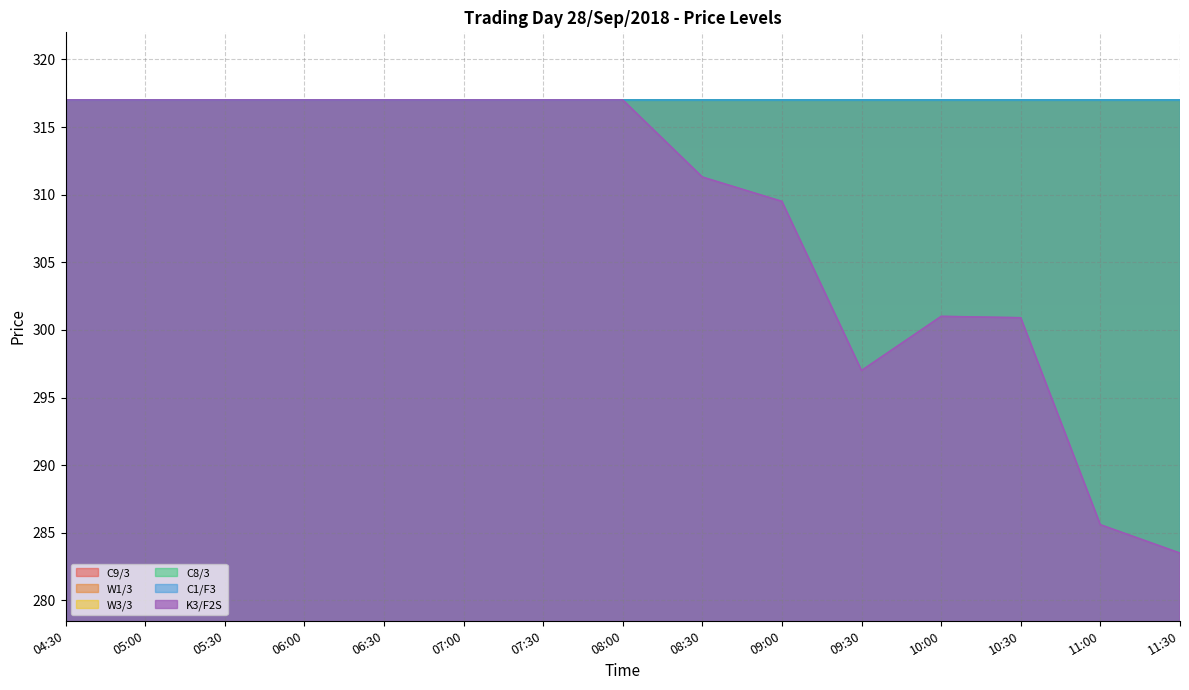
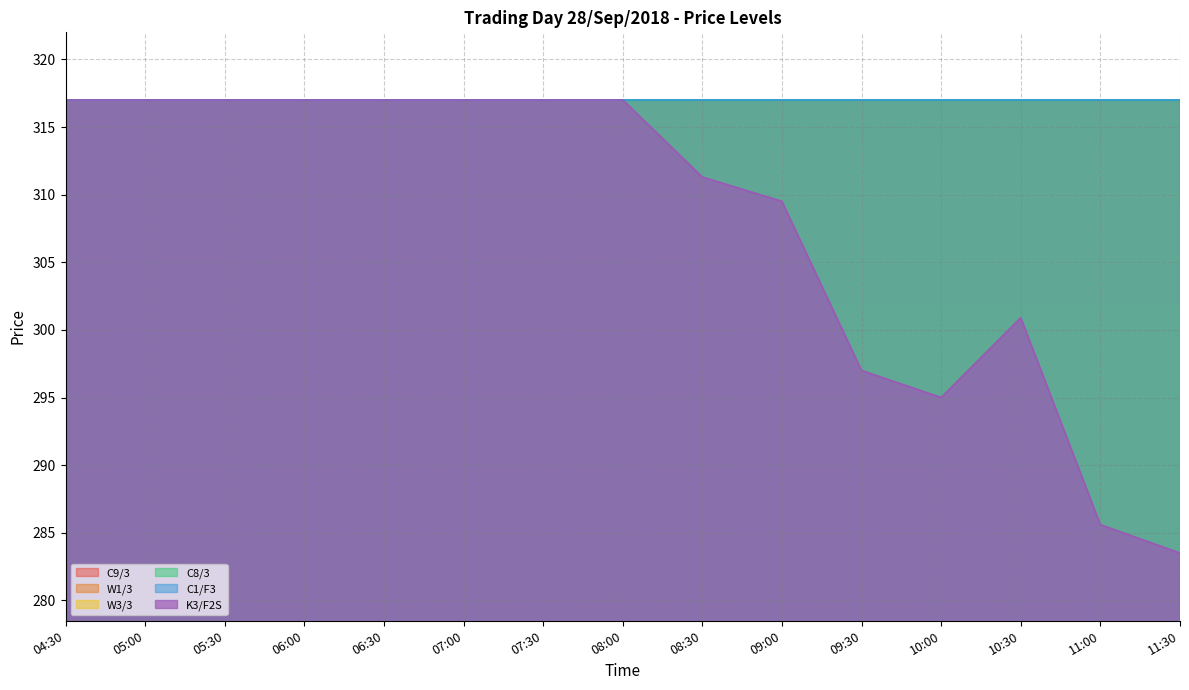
K3/F2S, 10:00: 301 -> 295
